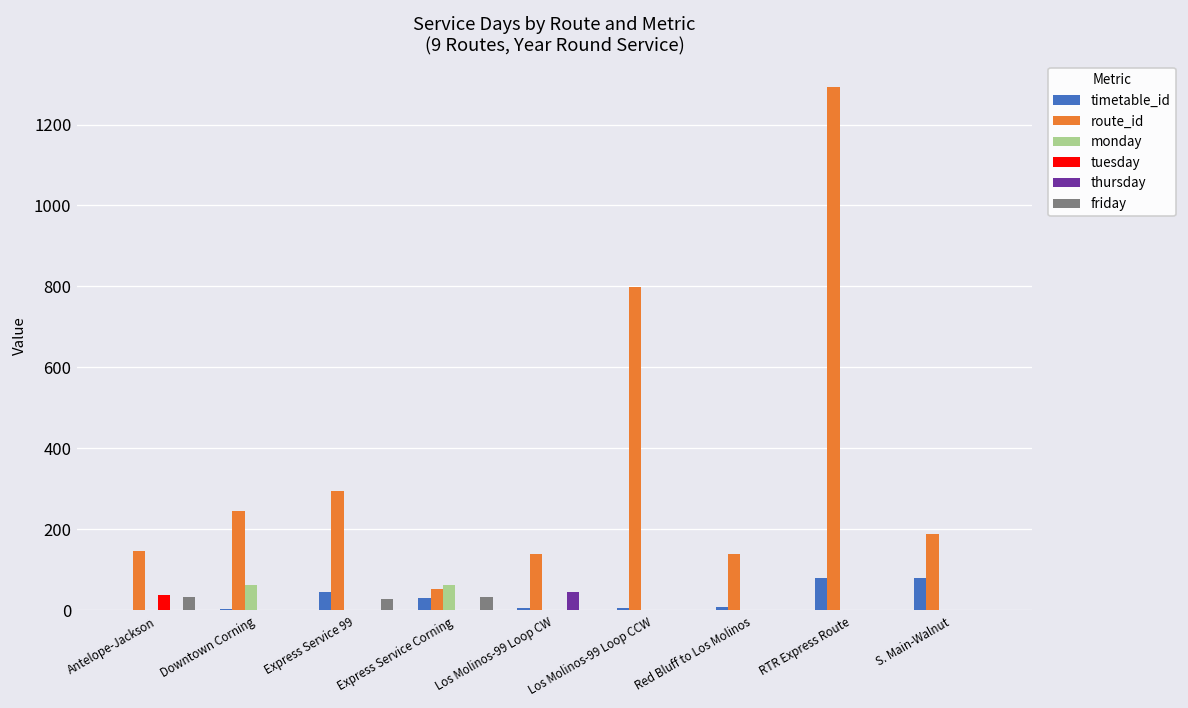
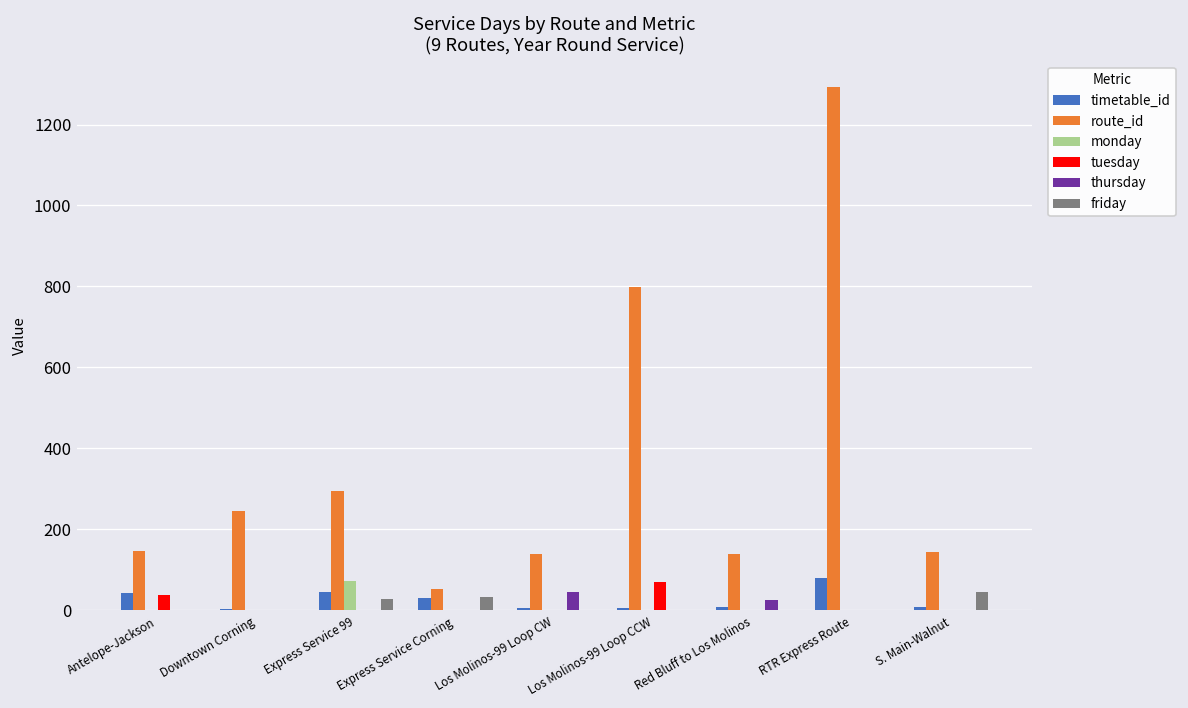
timetable_id, Antelope-Jackson: 0 -> 40
friday, Antelope-Jackson: 30 -> 0
monday, Downtown Corning: 60 -> 0
monday, Express Service 99: 0 -> 70
monday, Express Service Corning: 60 -> 0
tuesday, Los Molinos-99 Loop CCW: 0 -> 70
thursday, Red Bluff to Los Molinos: 0 -> 30
timetable_id, S. Main-Walnut: 80 -> 10
route_id, S. Main-Walnut: 190 -> 140
friday, S. Main-Walnut: 0 -> 50
